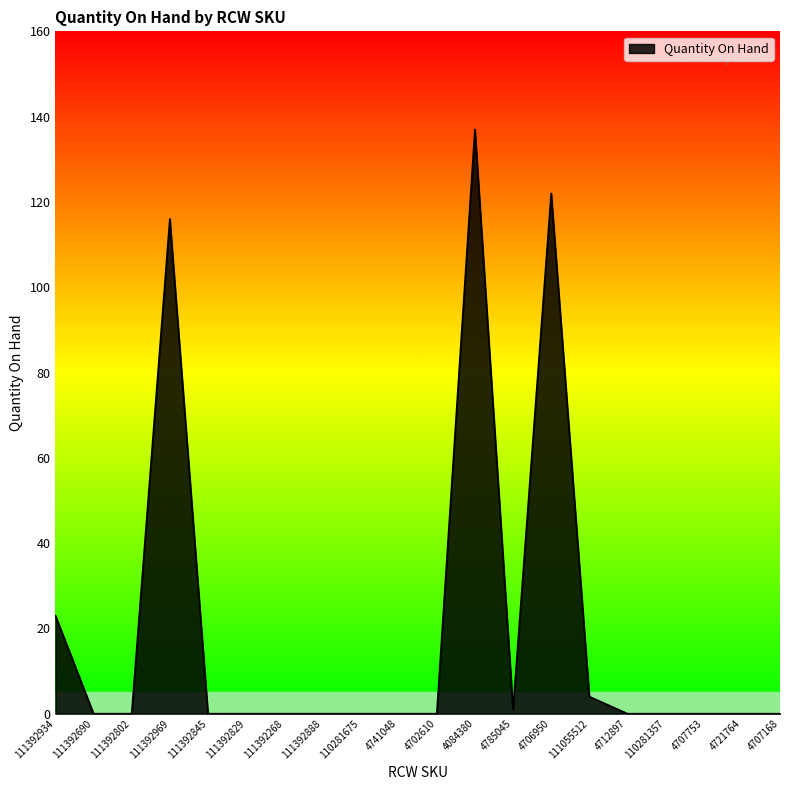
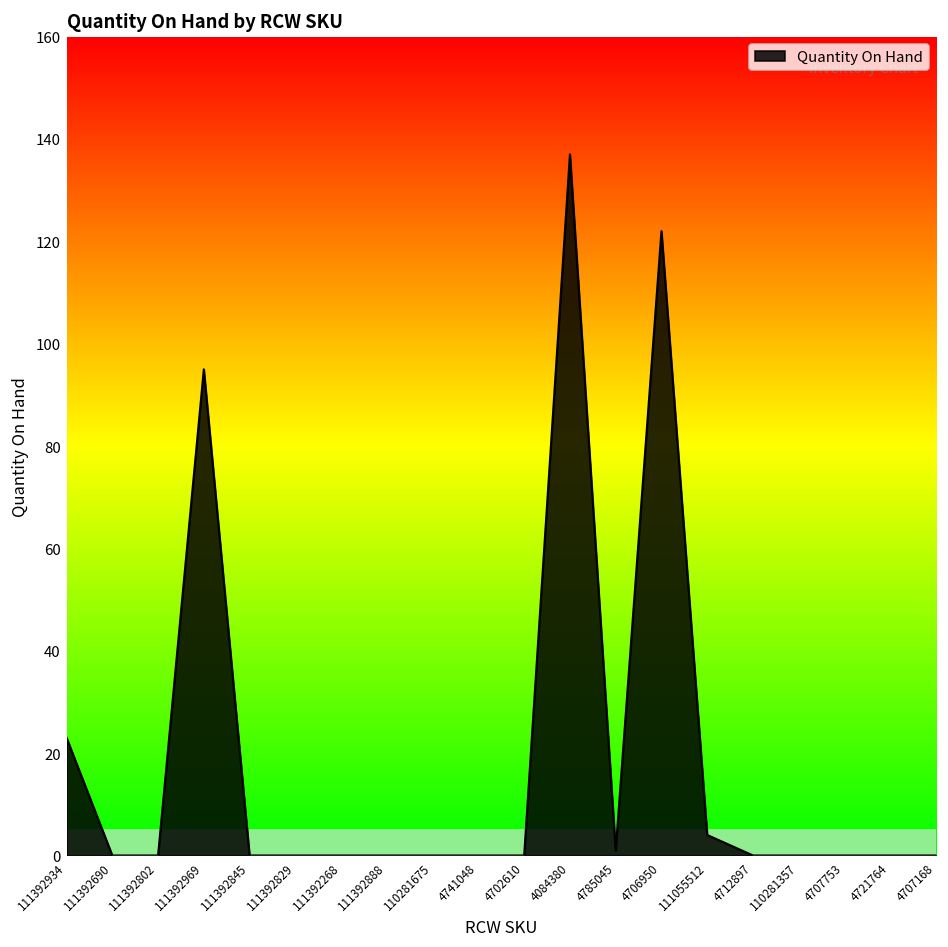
111392969: 116 -> 95
